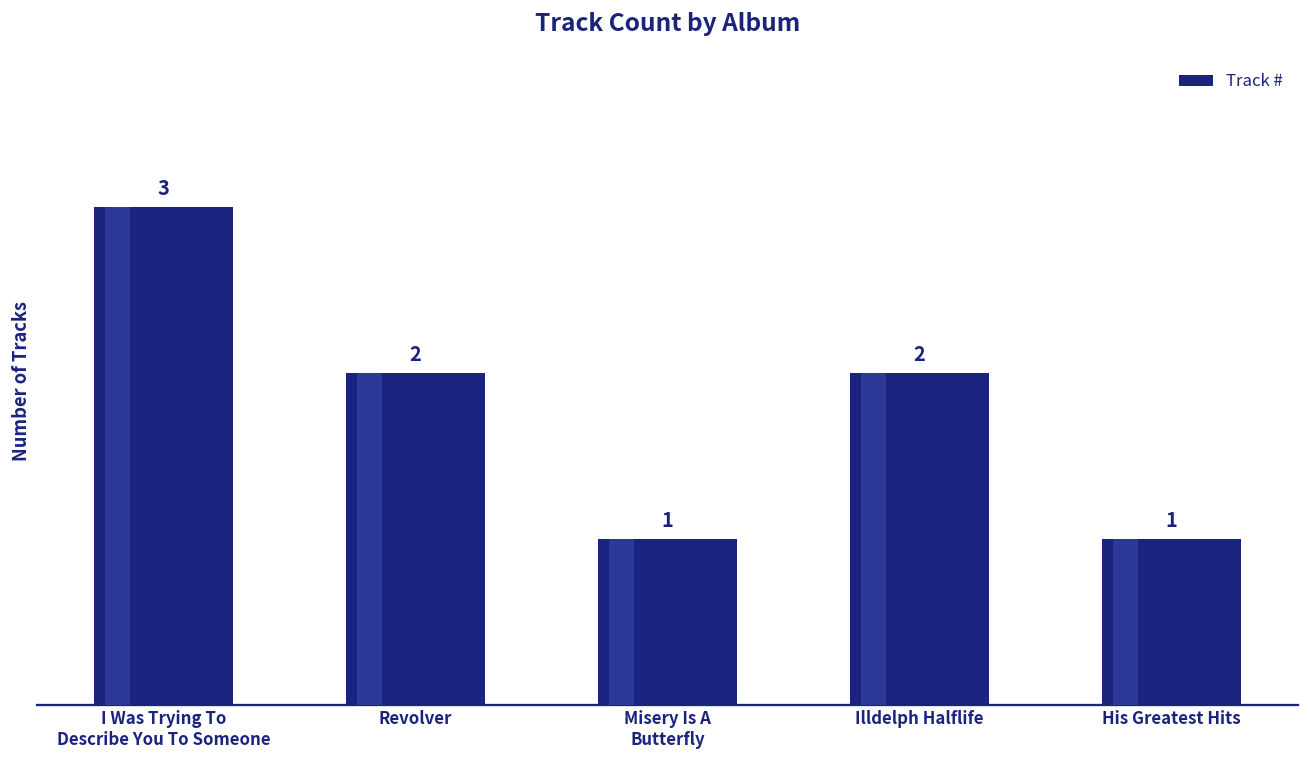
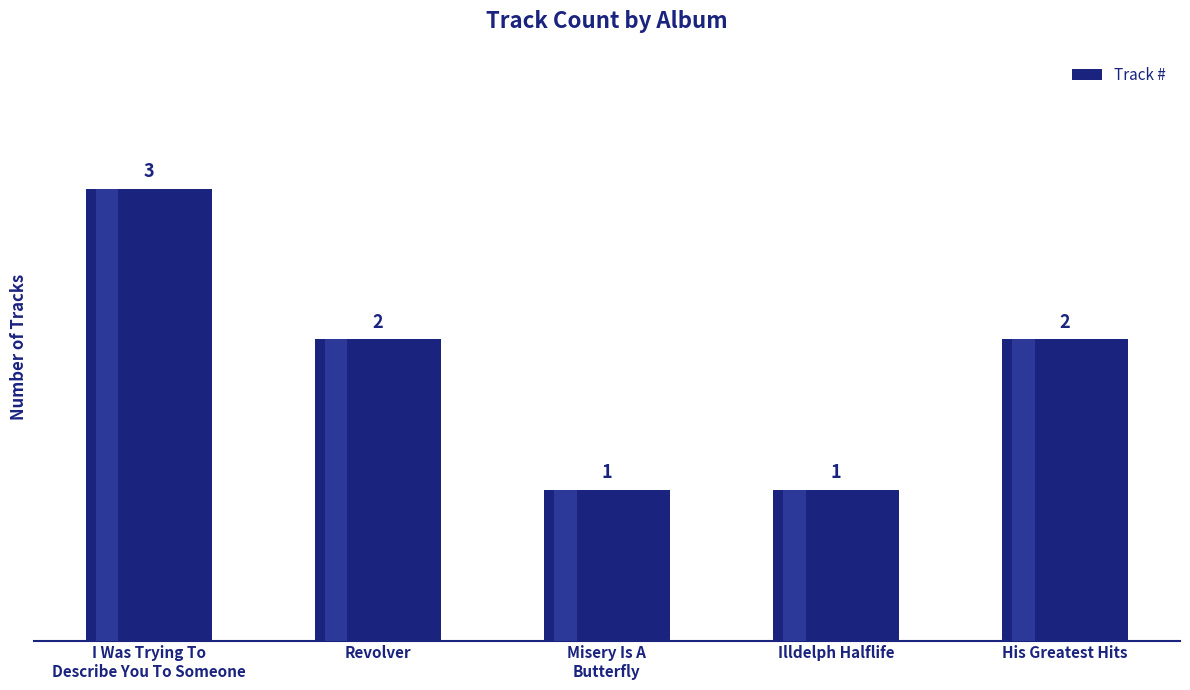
Illdelph Halflife: 2 -> 1
His Greatest Hits: 1 -> 2
